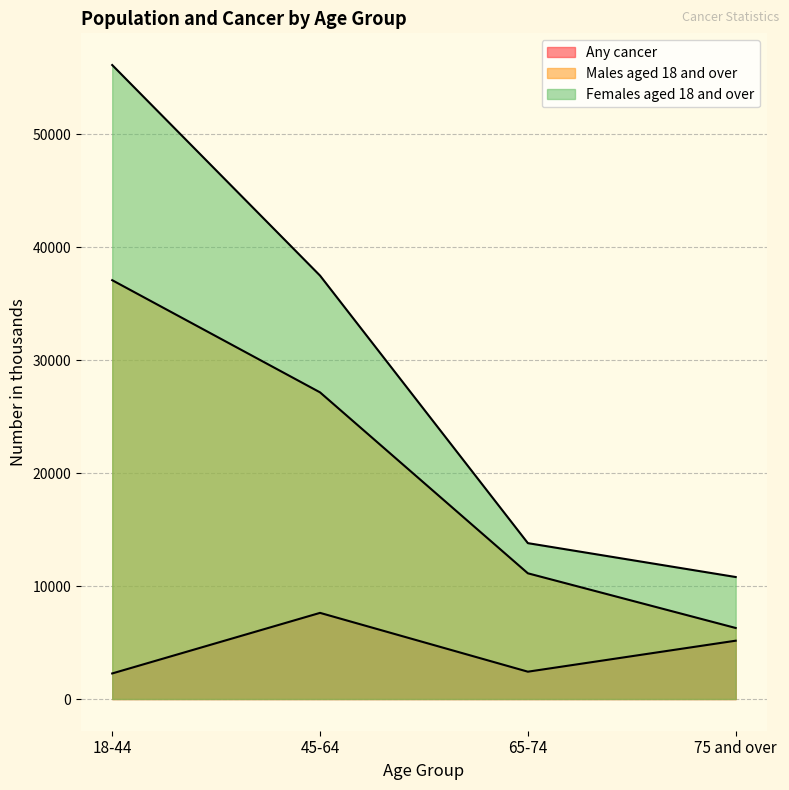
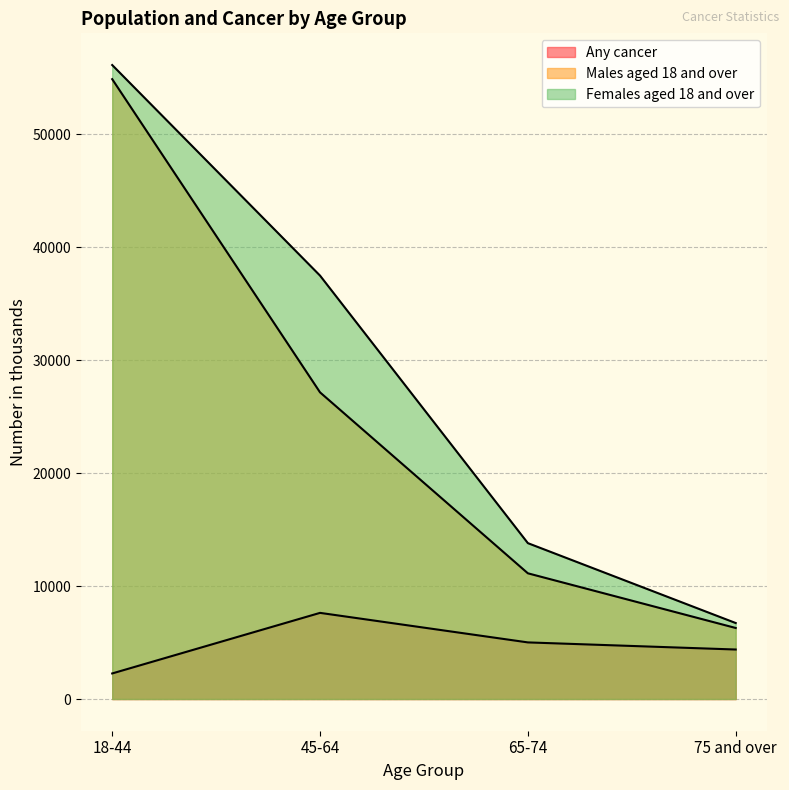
Males aged 18 and over, 18-44: 37100 -> 54900
Any cancer, 65-74: 2400 -> 5000
Any cancer, 75 and over: 5200 -> 4400
Females aged 18 and over, 75 and over: 10800 -> 6700
